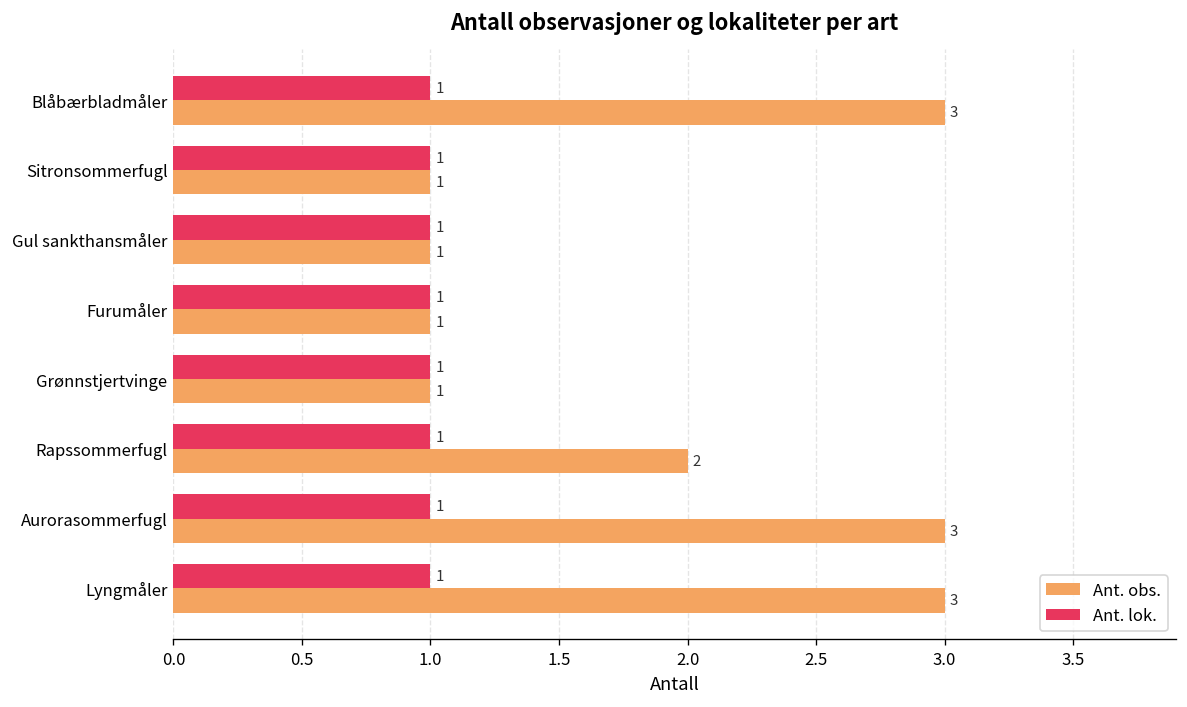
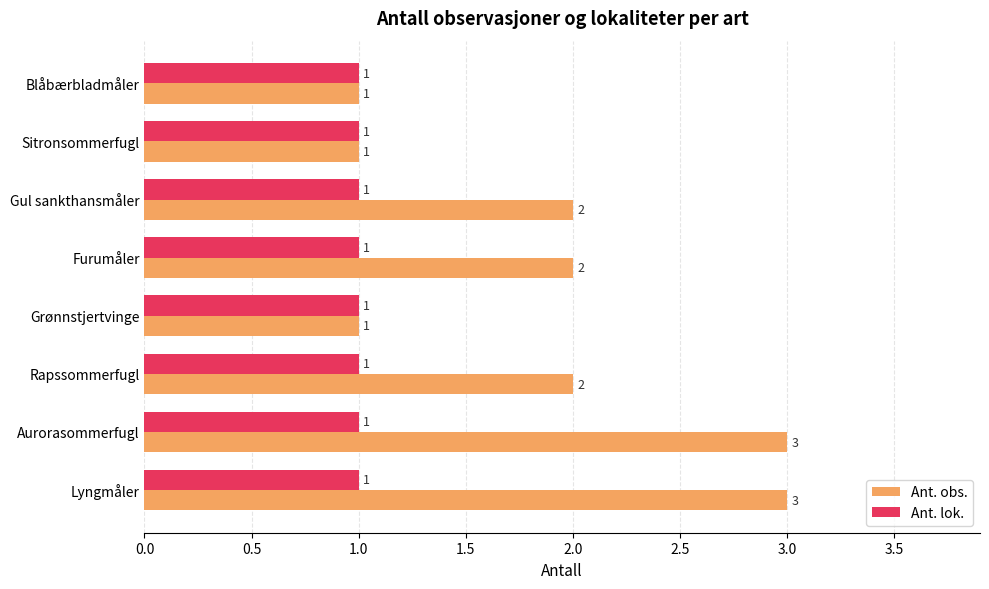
Ant. obs., Blåbærbladmåler: 3 -> 1
Ant. obs., Gul sankthansmåler: 1 -> 2
Ant. obs., Furumåler: 1 -> 2
